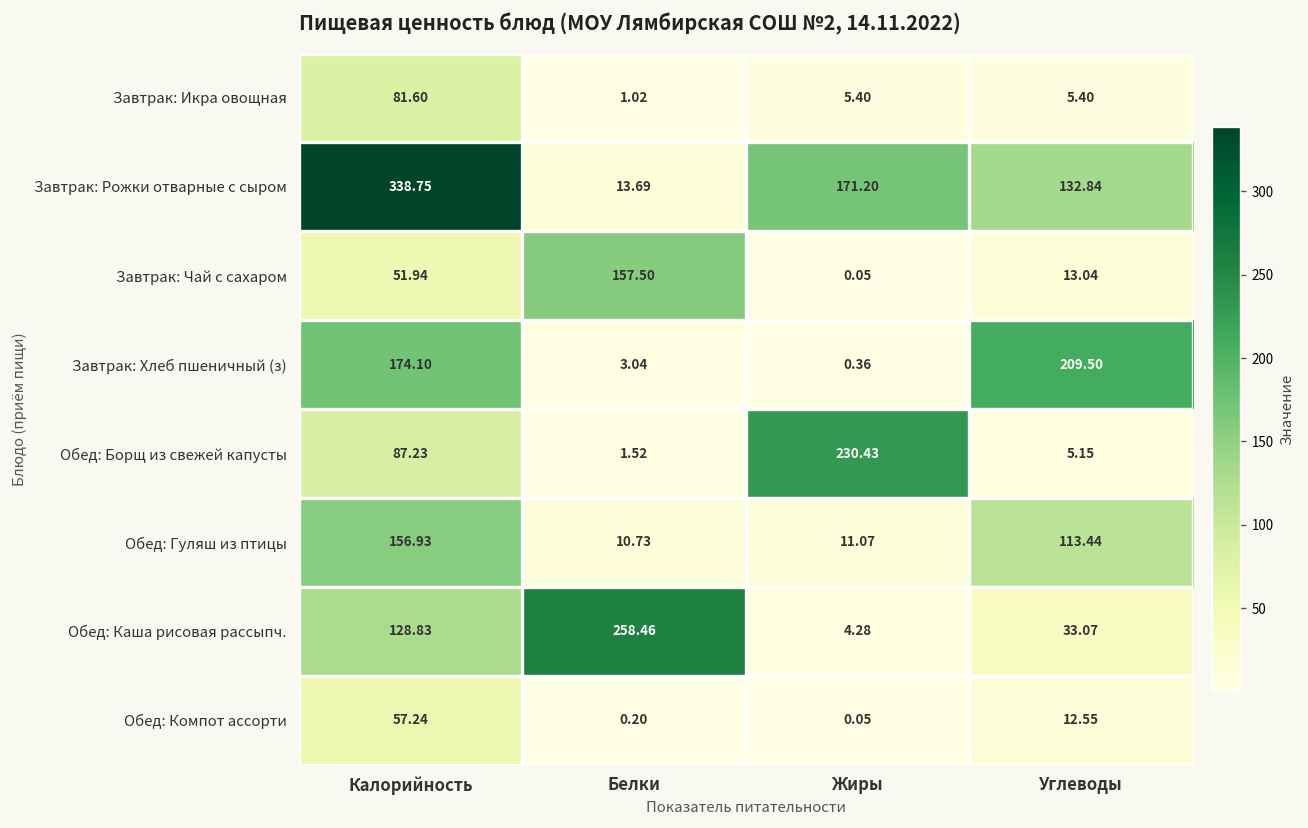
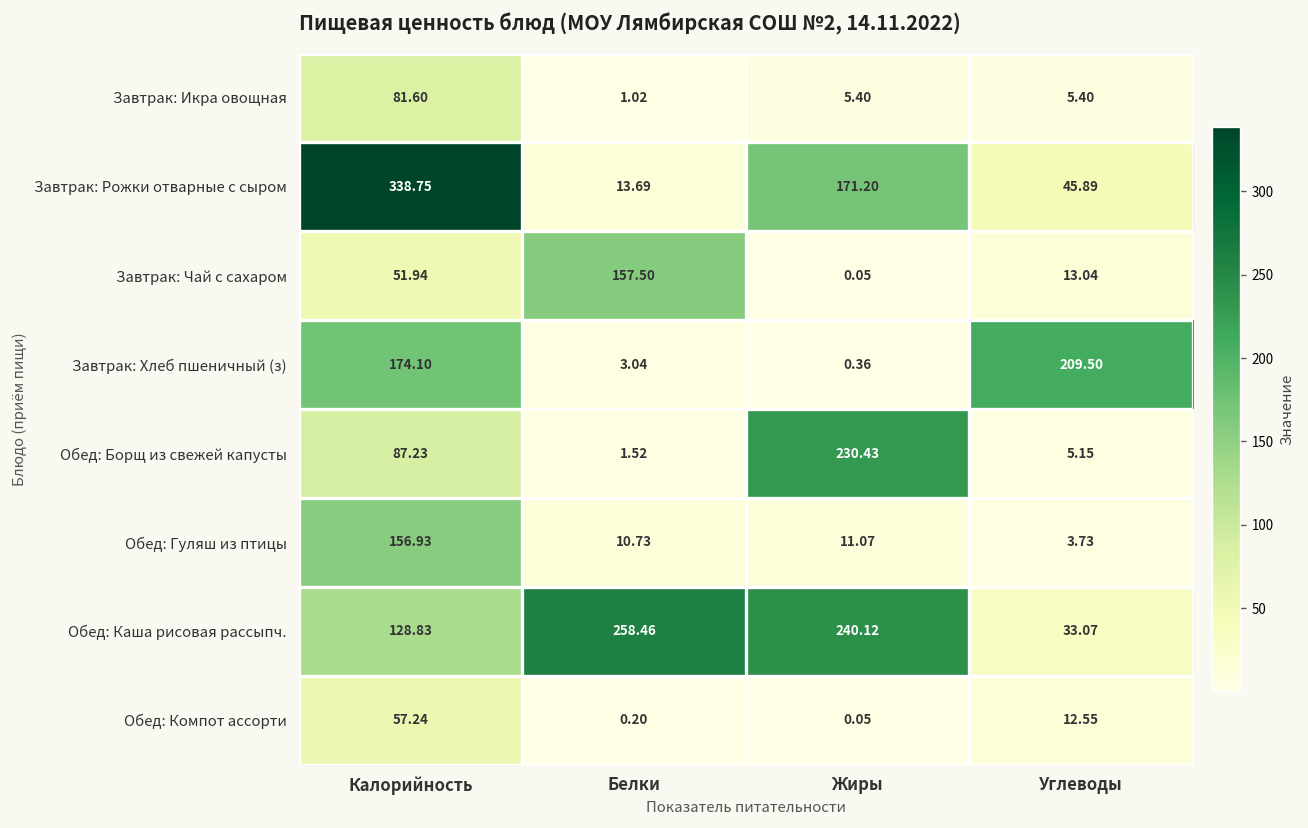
Завтрак: Рожки отварные с сыром, Углеводы: 132.84 -> 45.89
Обед: Гуляш из птицы, Углеводы: 113.44 -> 3.73
Обед: Каша рисовая рассыпч., Жиры: 4.28 -> 240.12
